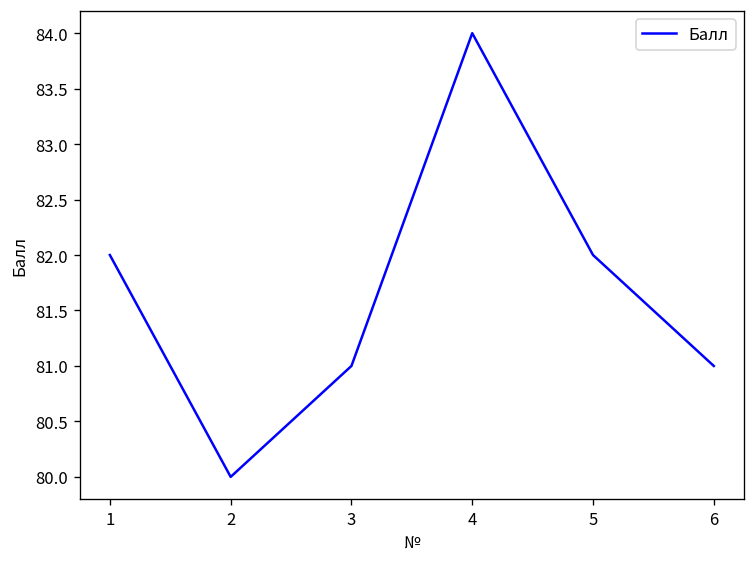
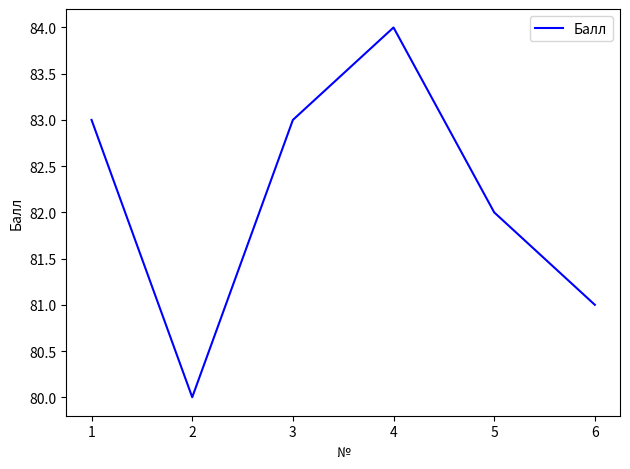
1: 82 -> 83
3: 81 -> 83
